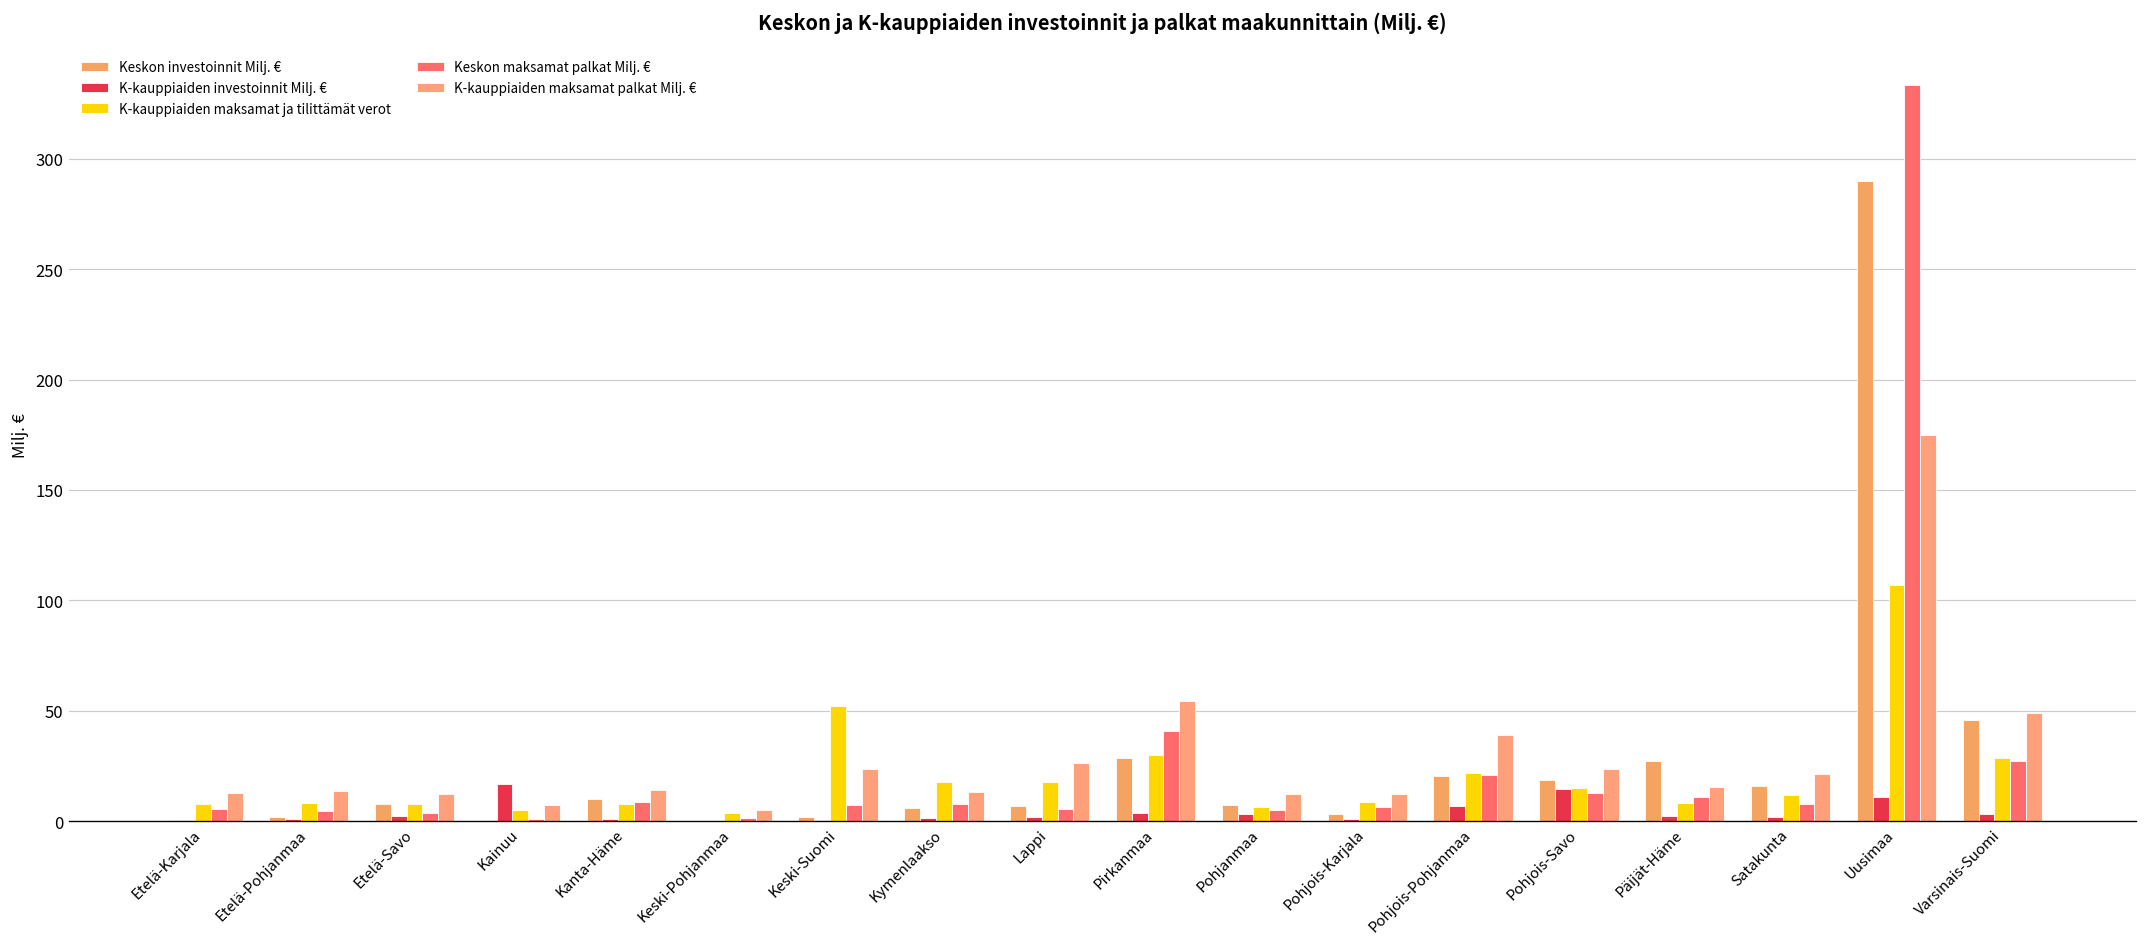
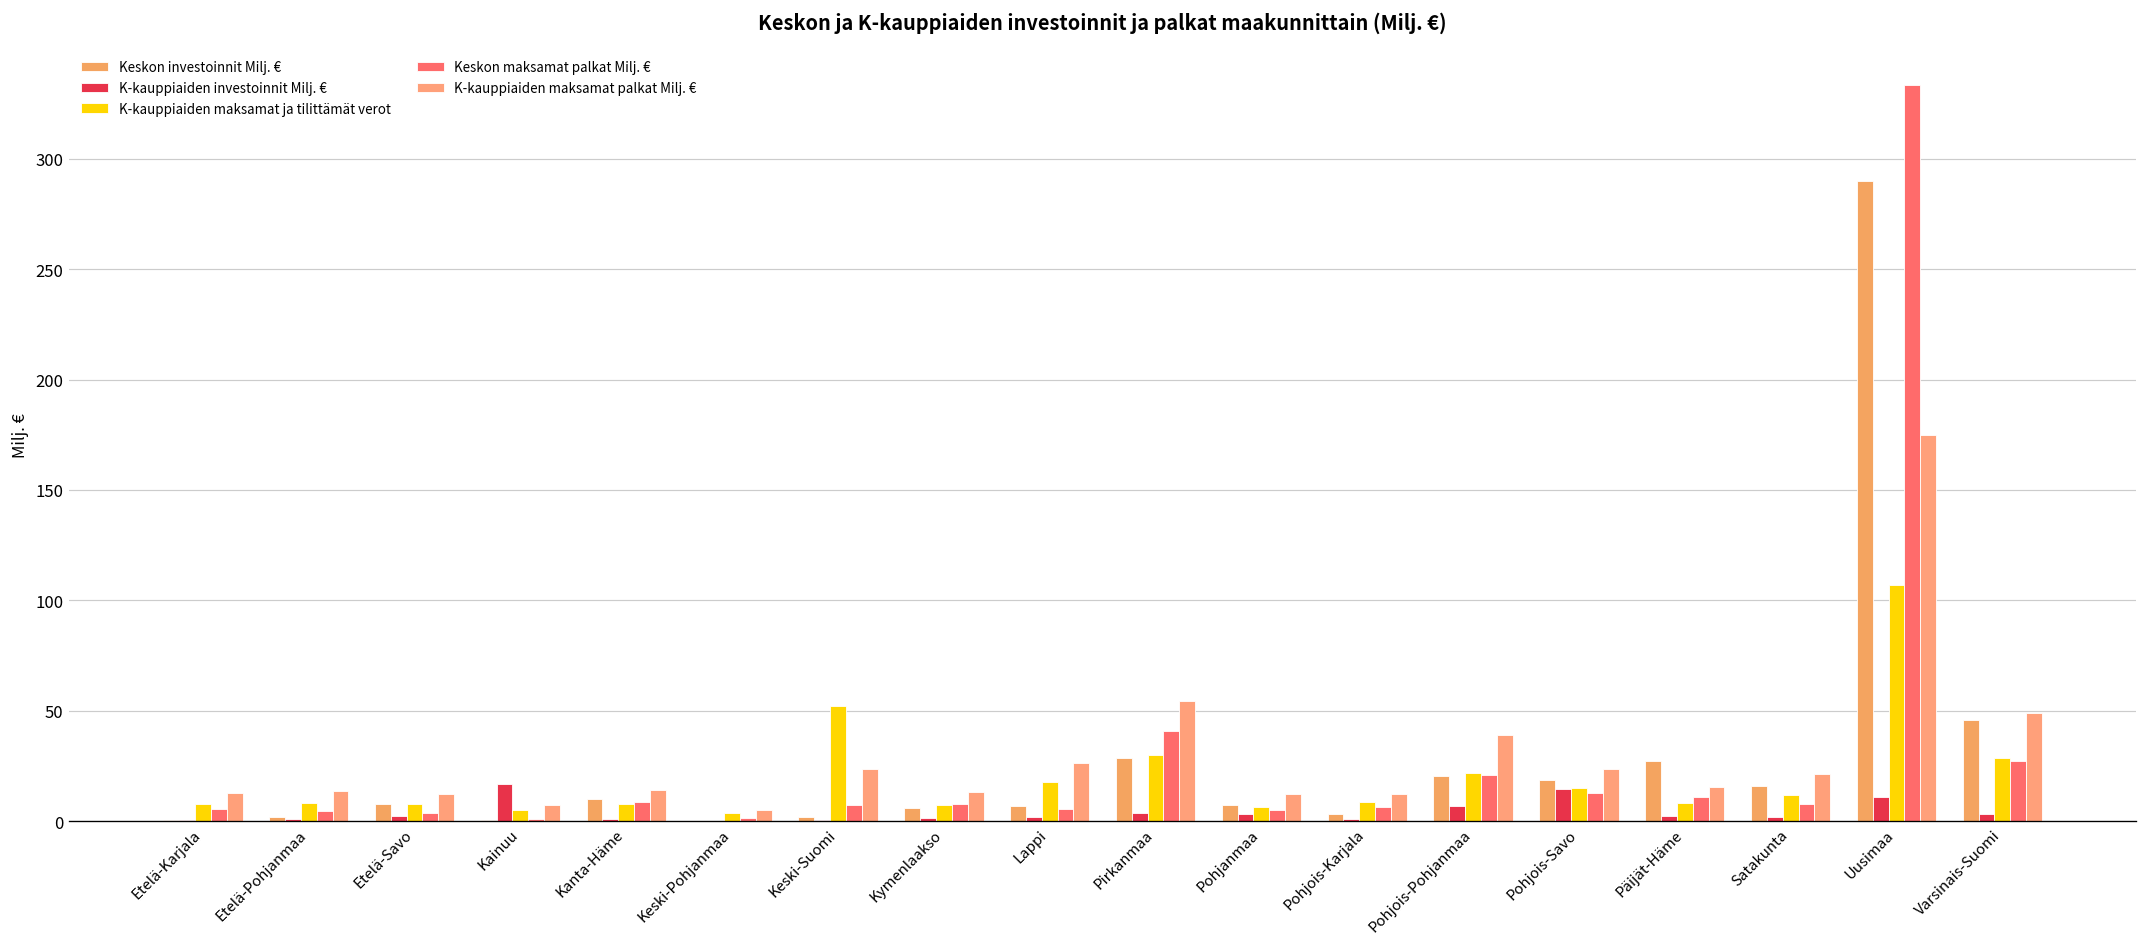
K-kauppiaiden maksamat ja tilittämät verot, Kymenlaakso: 18 -> 8
